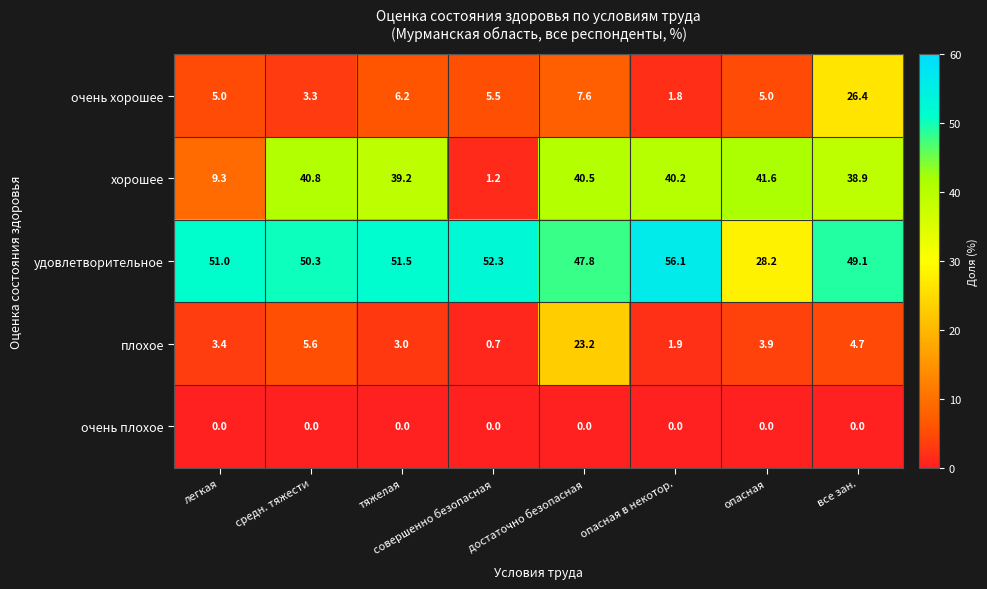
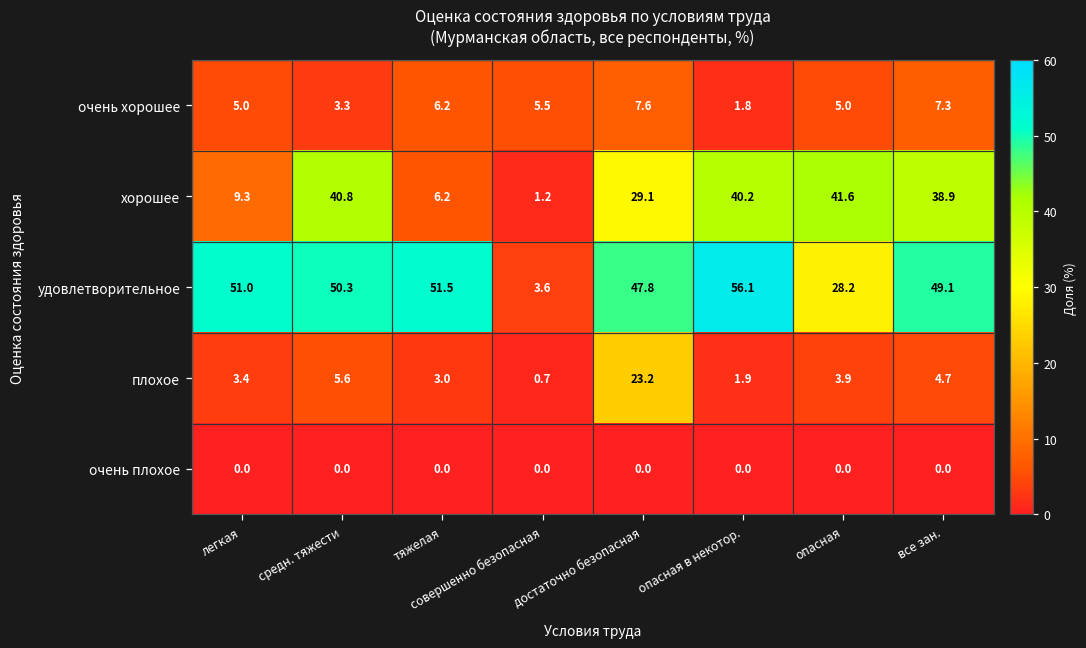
очень хорошее, все зан.: 26.4 -> 7.3
хорошее, тяжелая: 39.2 -> 6.2
хорошее, достаточно безопасная: 40.5 -> 29.1
удовлетворительное, совершенно безопасная: 52.3 -> 3.6
